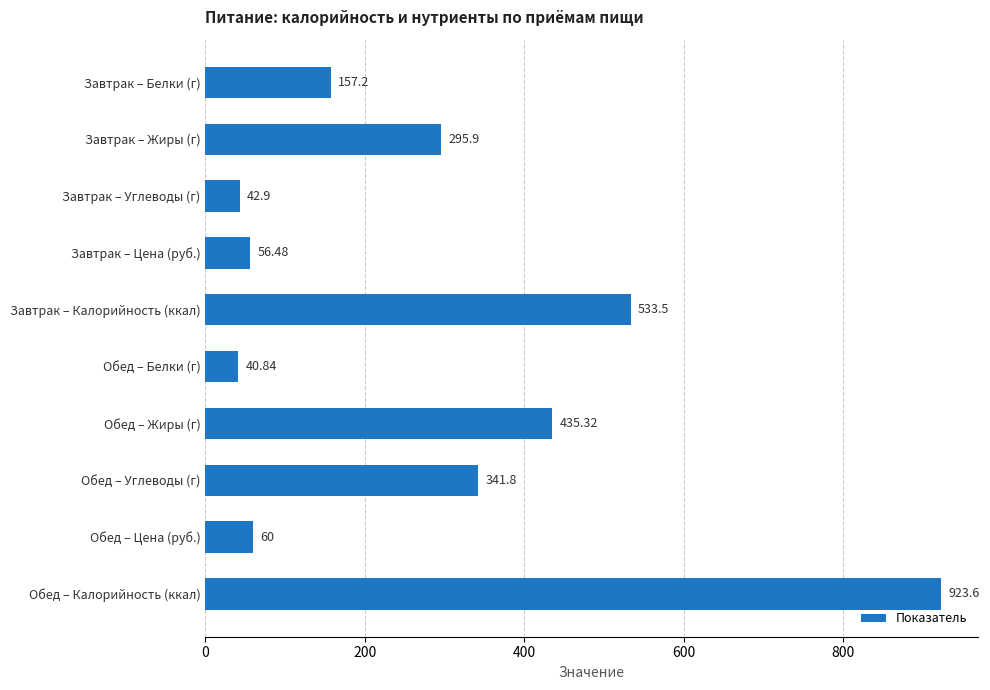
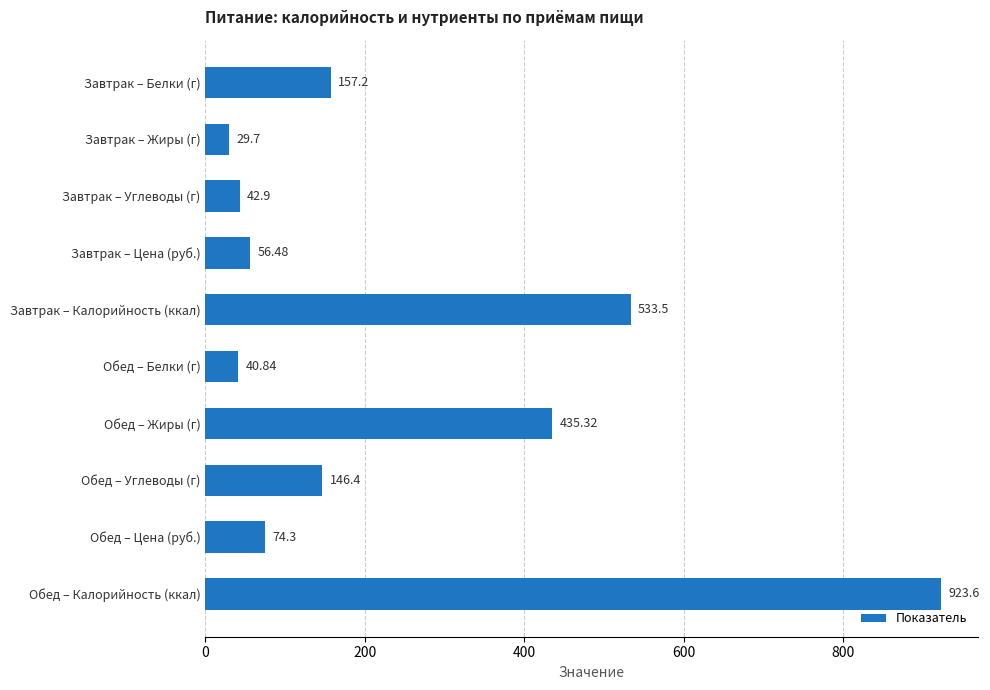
Завтрак – Жиры (г): 295.9 -> 29.7
Обед – Углеводы (г): 341.8 -> 146.4
Обед – Цена (руб.): 60 -> 74.3
